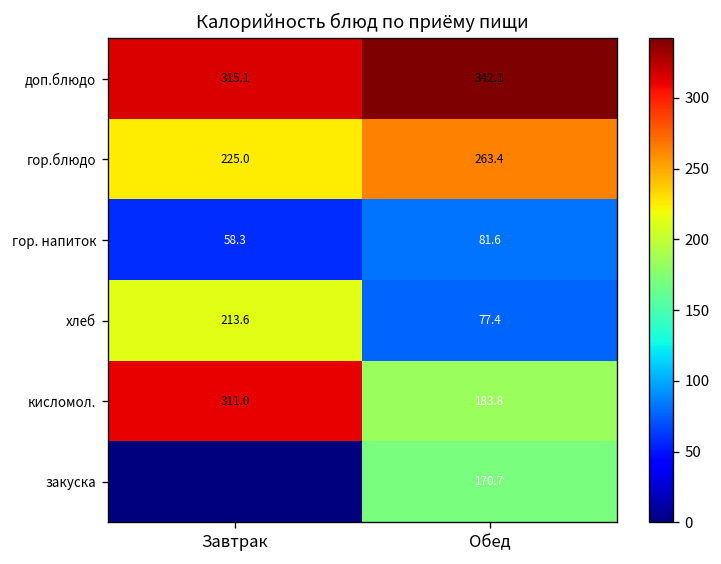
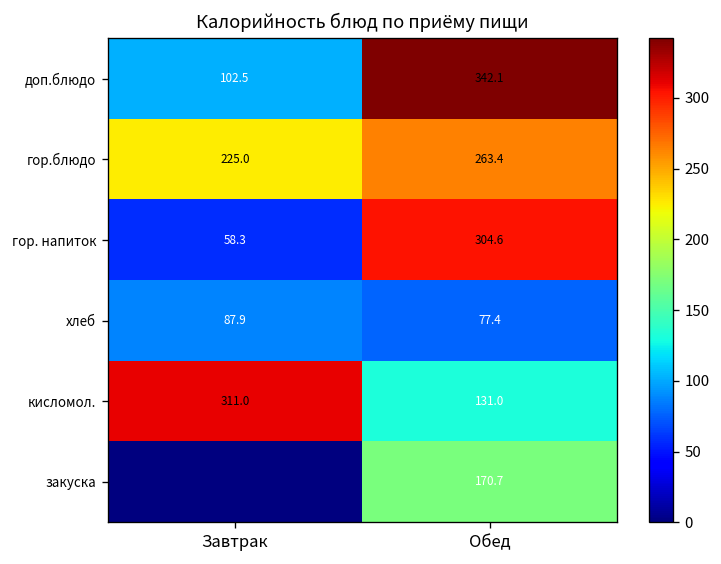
доп.блюдо, Завтрак: 315.1 -> 102.5
гор. напиток, Обед: 81.6 -> 304.6
хлеб, Завтрак: 213.6 -> 87.9
кисломол., Обед: 183.8 -> 131.0
